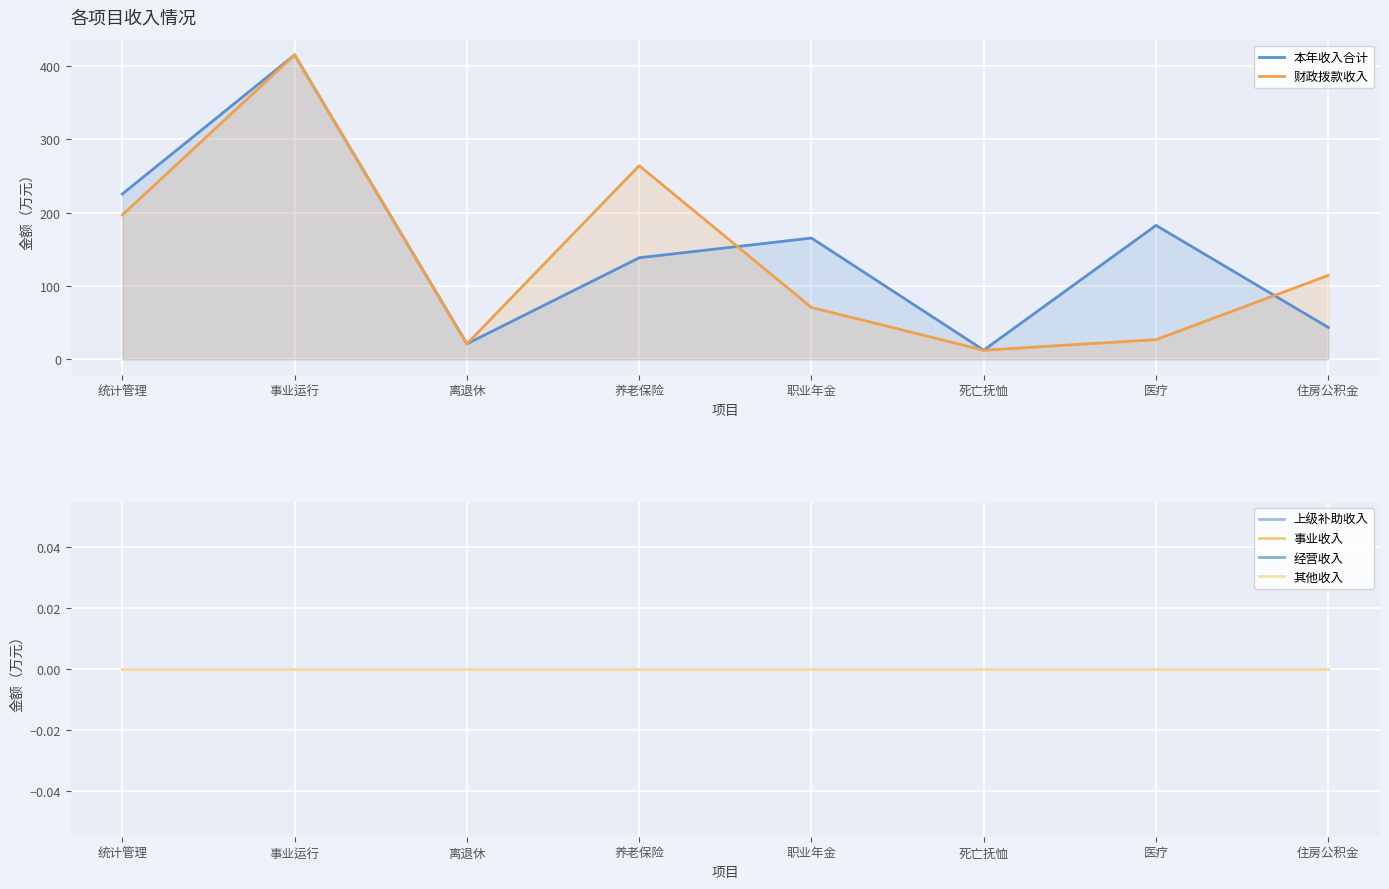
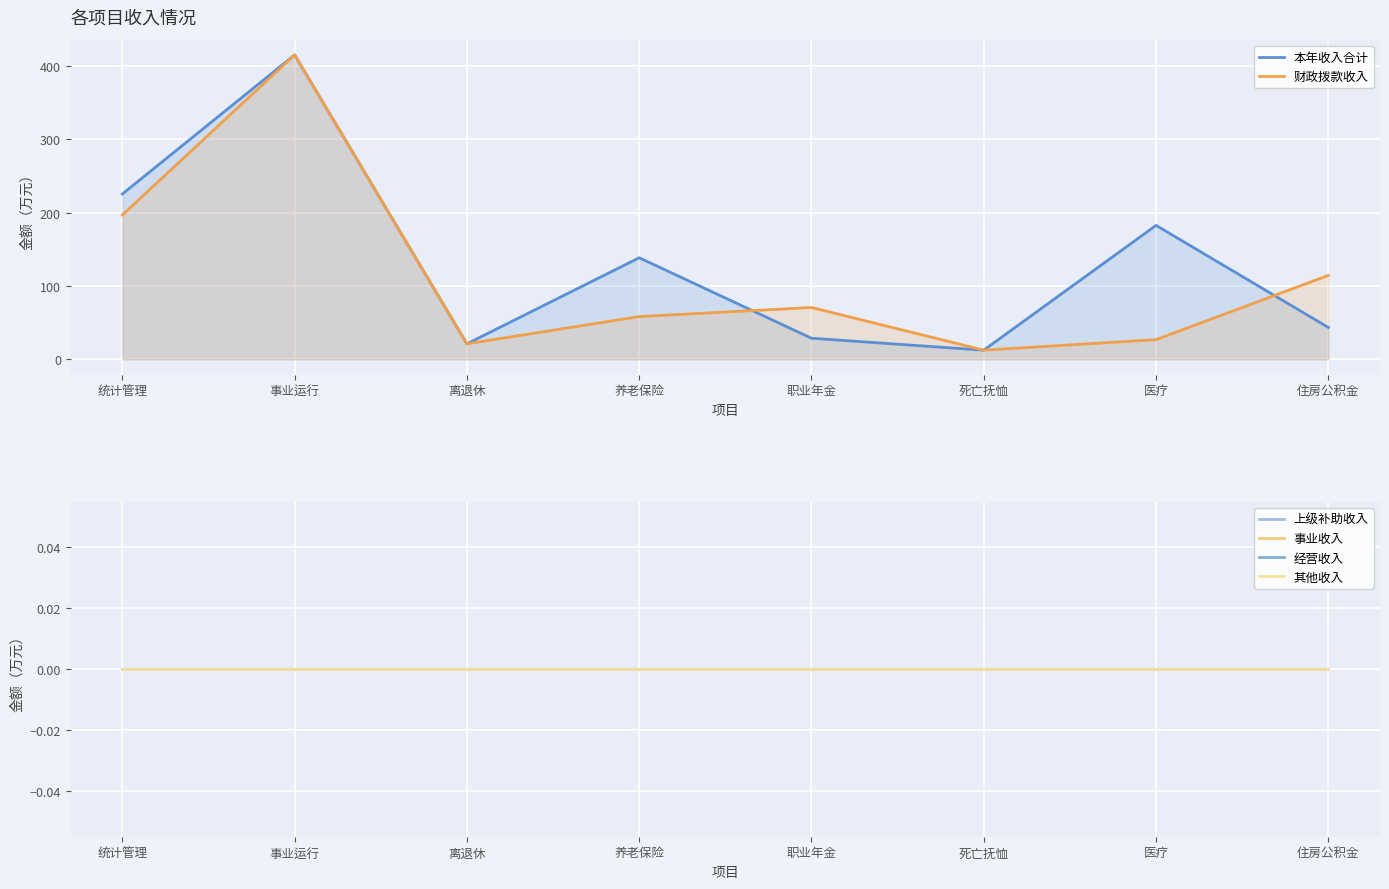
各项目收入情况, 财政拨款收入, 养老保险: 260 -> 60
各项目收入情况, 本年收入合计, 职业年金: 170 -> 30
